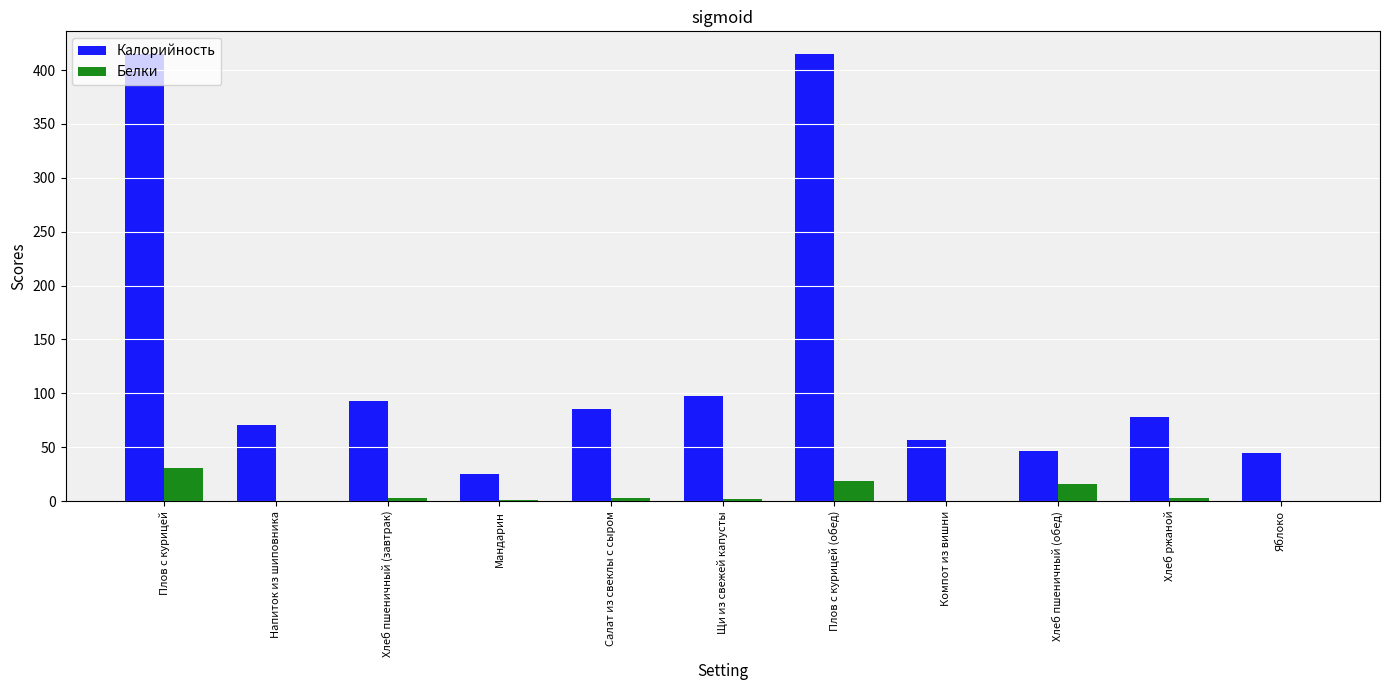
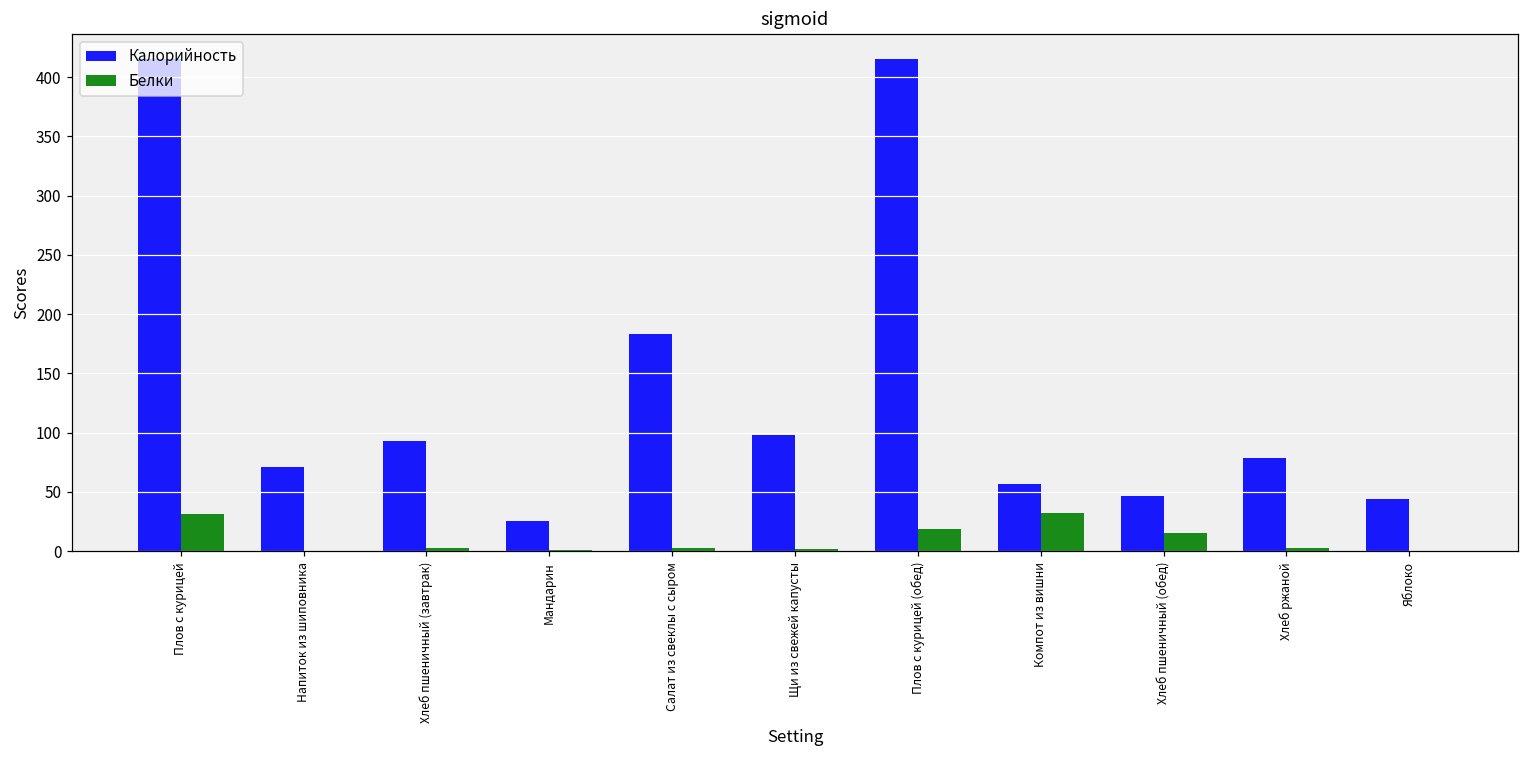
Калорийность, Салат из свеклы с сыром: 85 -> 183
Белки, Компот из вишни: 0 -> 32
